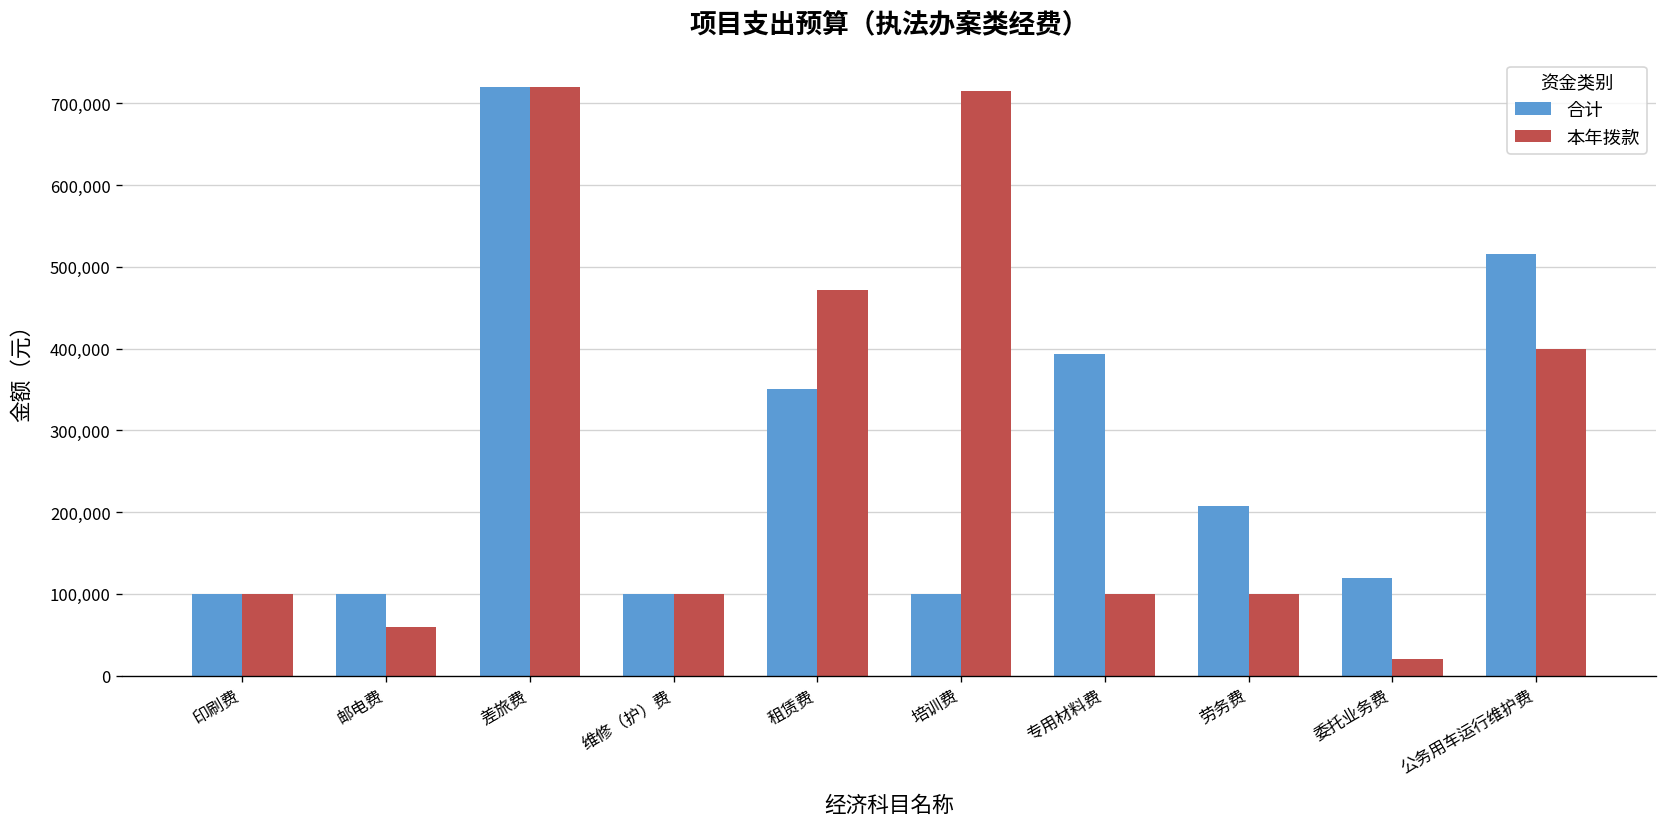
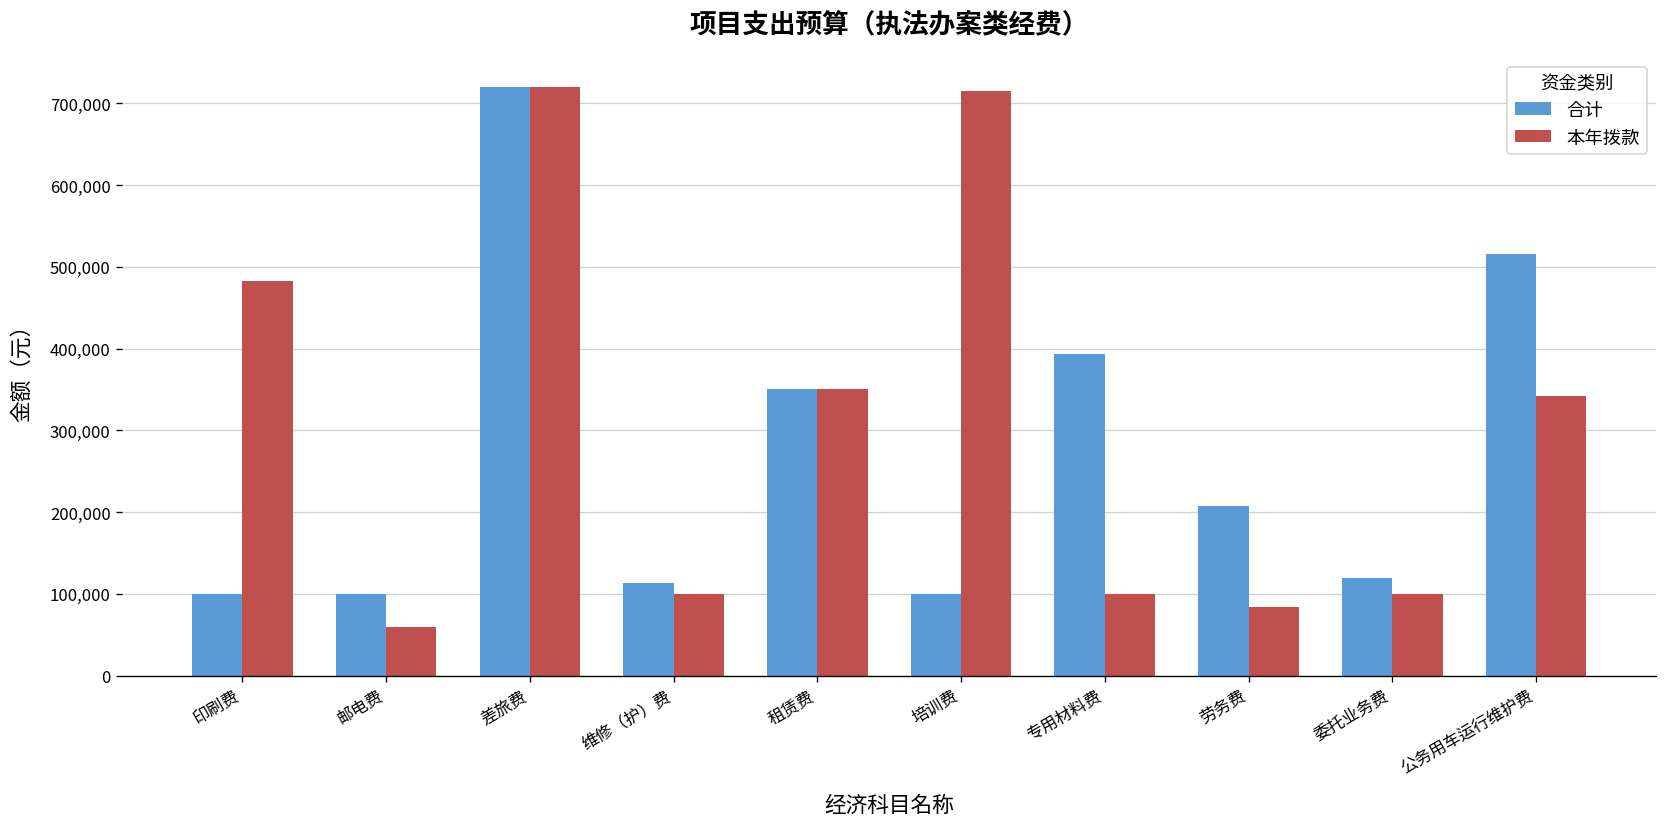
本年拨款, 印刷费: 100,000 -> 480,000
合计, 维修（护）费: 100,000 -> 110,000
本年拨款, 租赁费: 470,000 -> 350,000
本年拨款, 劳务费: 100,000 -> 80,000
本年拨款, 委托业务费: 20,000 -> 100,000
本年拨款, 公务用车运行维护费: 400,000 -> 340,000
